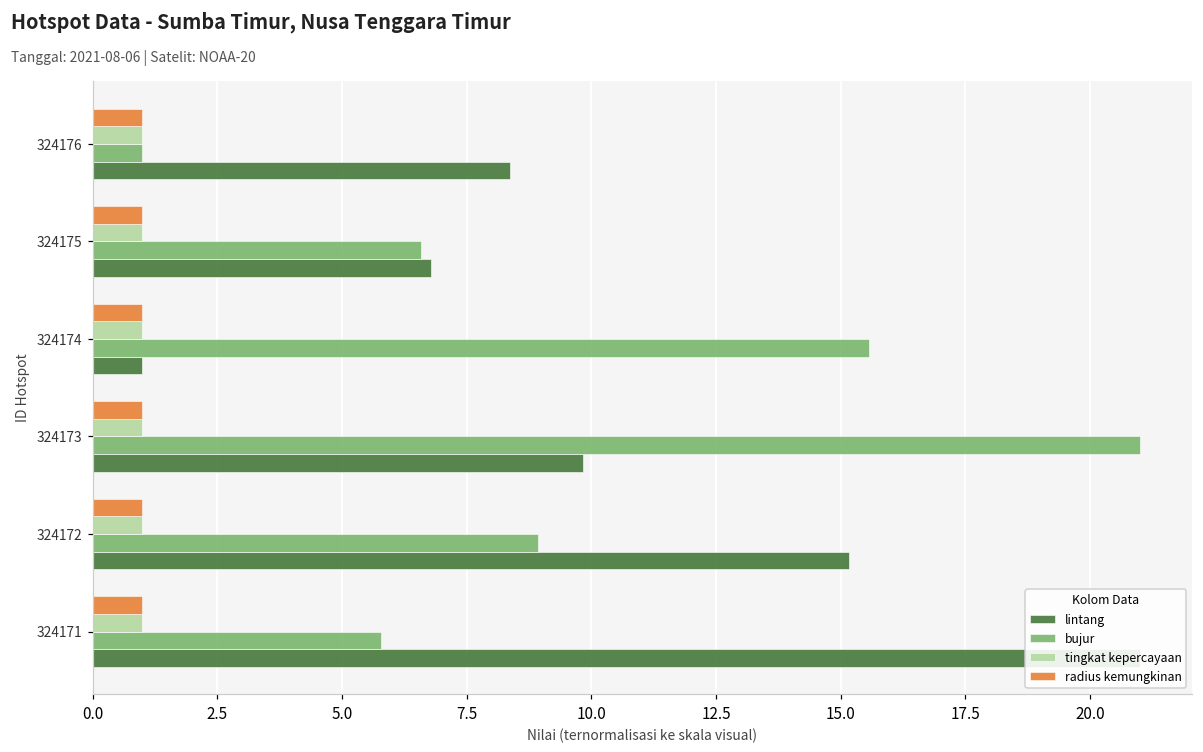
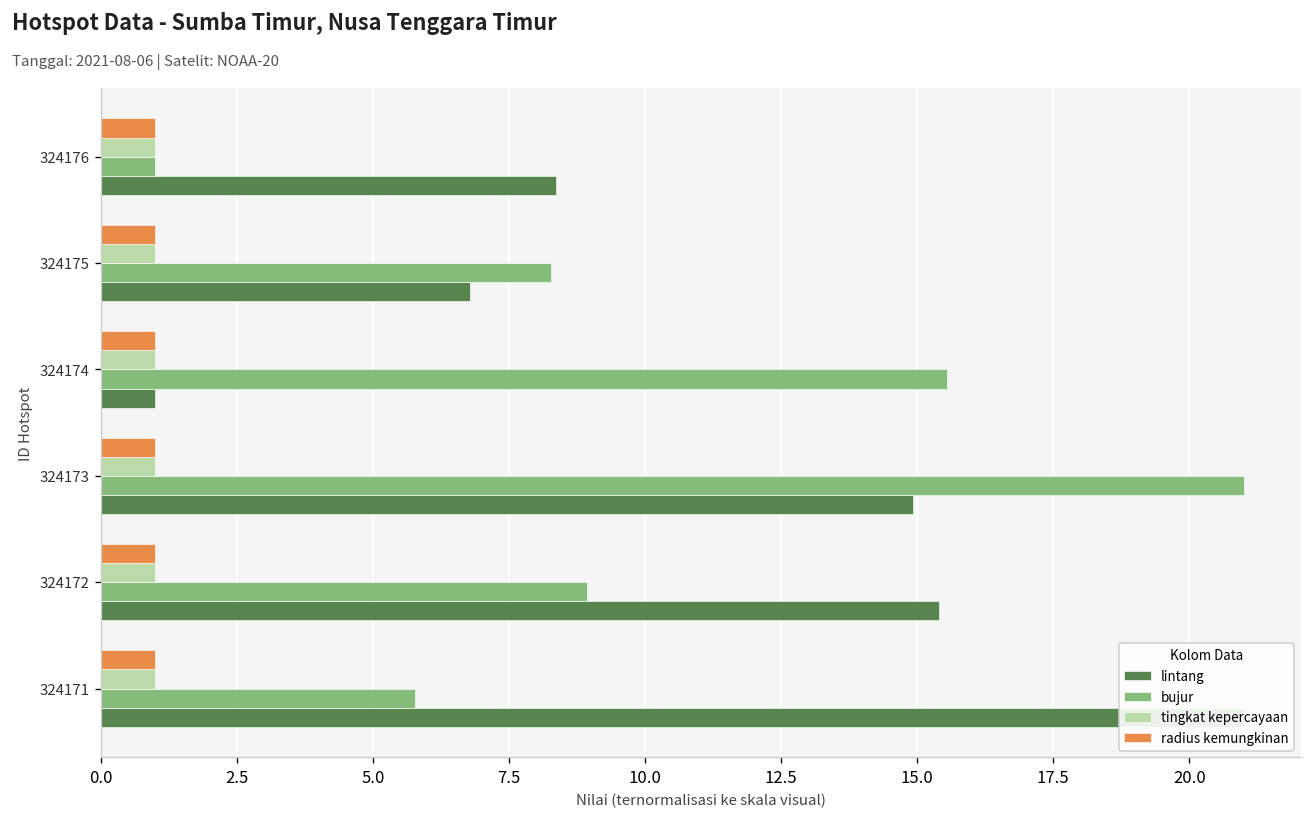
bujur, 324175: 6.6 -> 8.3
lintang, 324173: 9.8 -> 14.9
lintang, 324172: 15.2 -> 15.4
